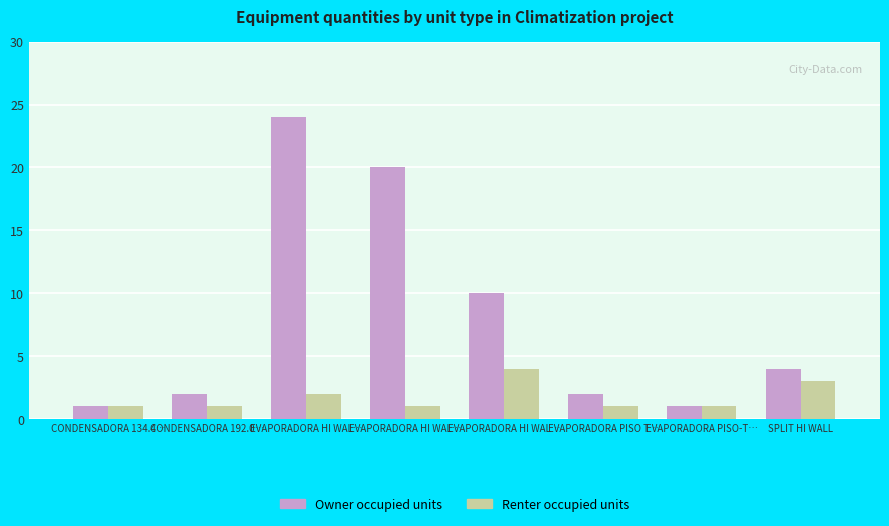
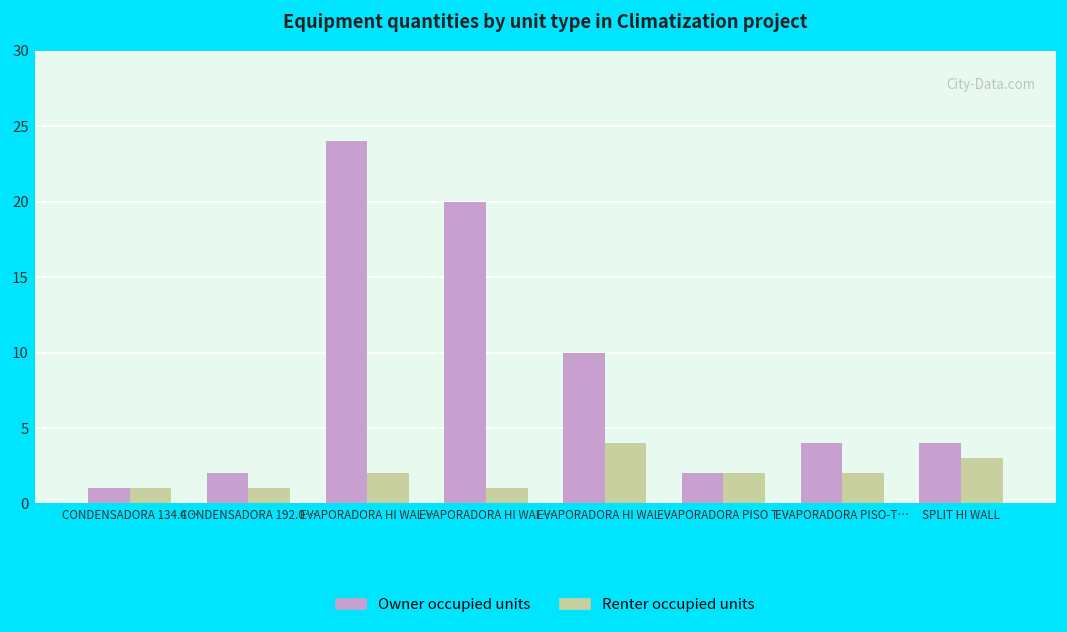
Renter occupied units, EVAPORADORA PISO T…: 1 -> 2
Owner occupied units, EVAPORADORA PISO-T…: 1 -> 4
Renter occupied units, EVAPORADORA PISO-T…: 1 -> 2
